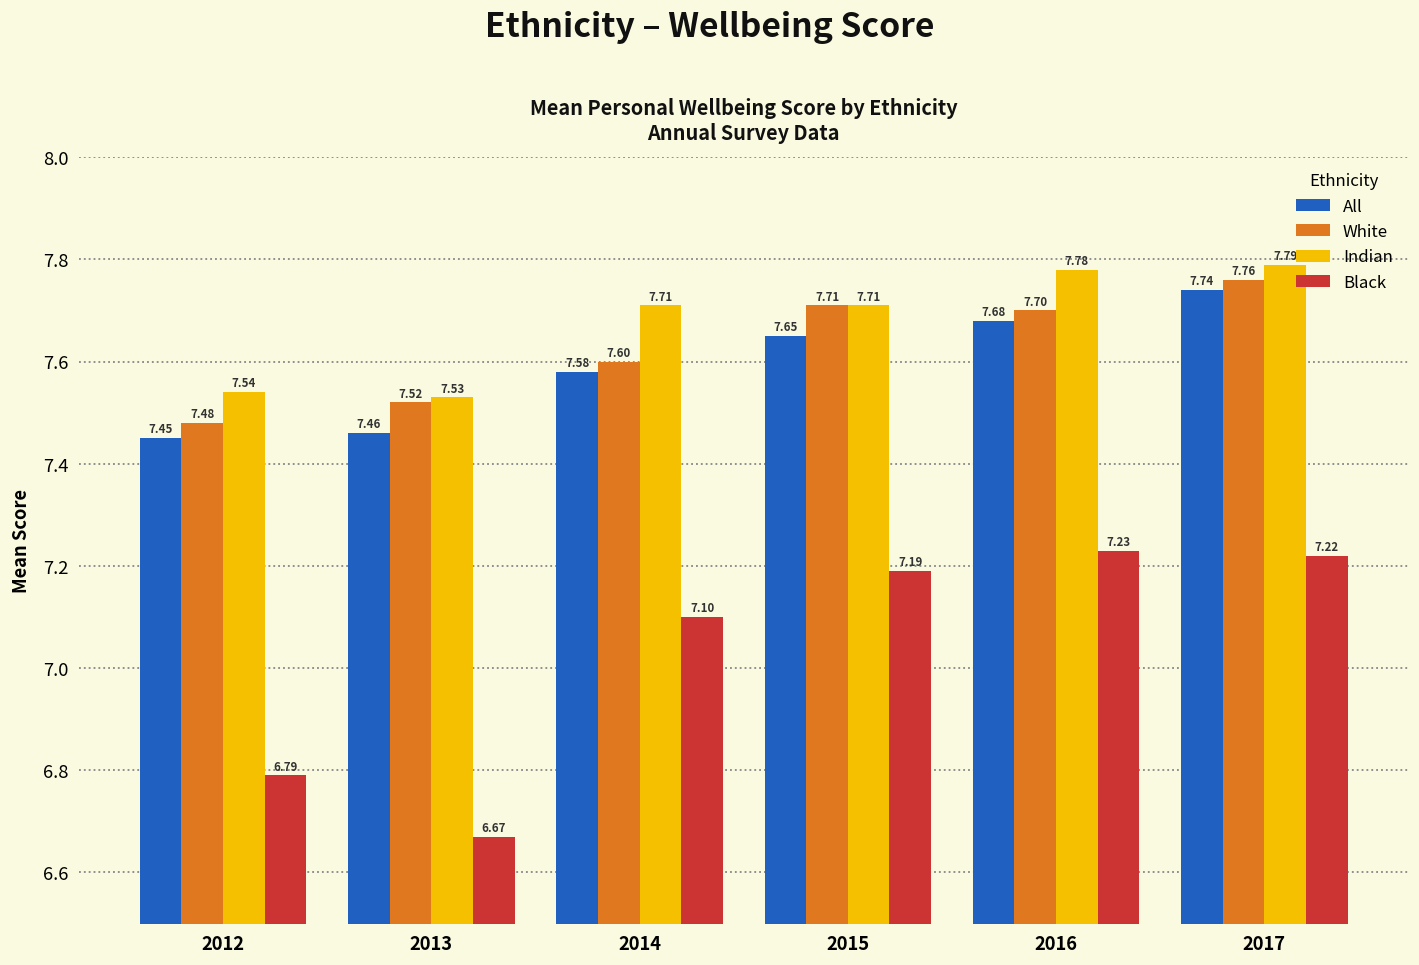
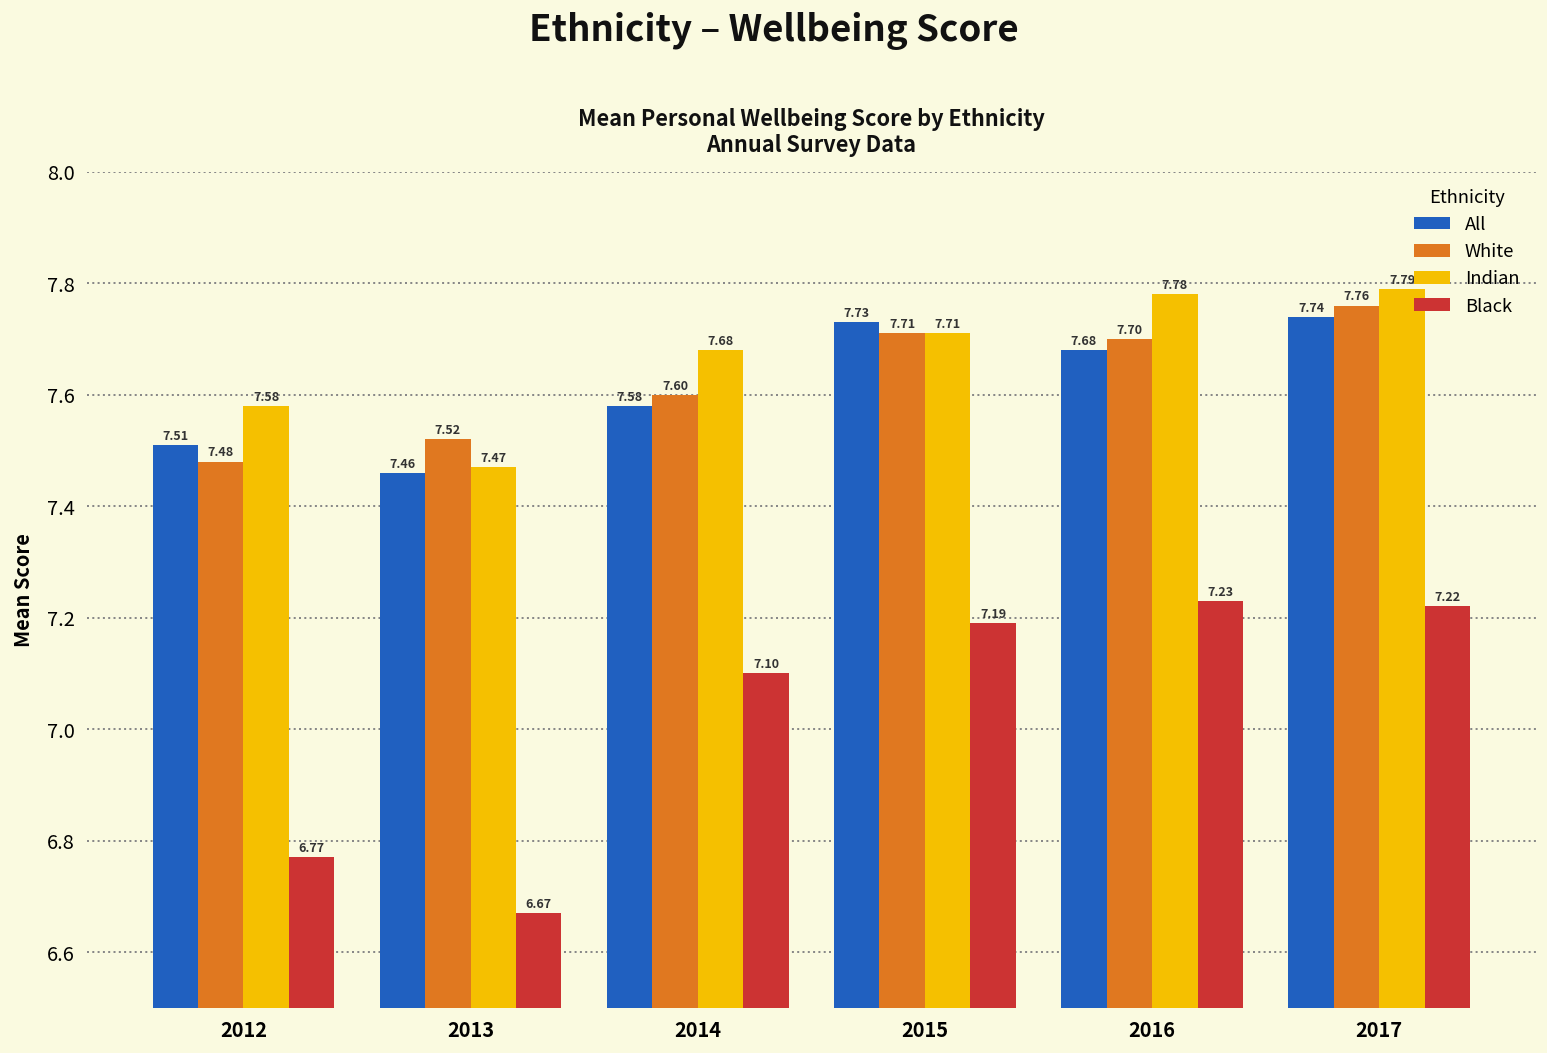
All, 2012: 7.45 -> 7.51
Indian, 2012: 7.54 -> 7.58
Black, 2012: 6.79 -> 6.77
Indian, 2013: 7.53 -> 7.47
Indian, 2014: 7.71 -> 7.68
All, 2015: 7.65 -> 7.73
